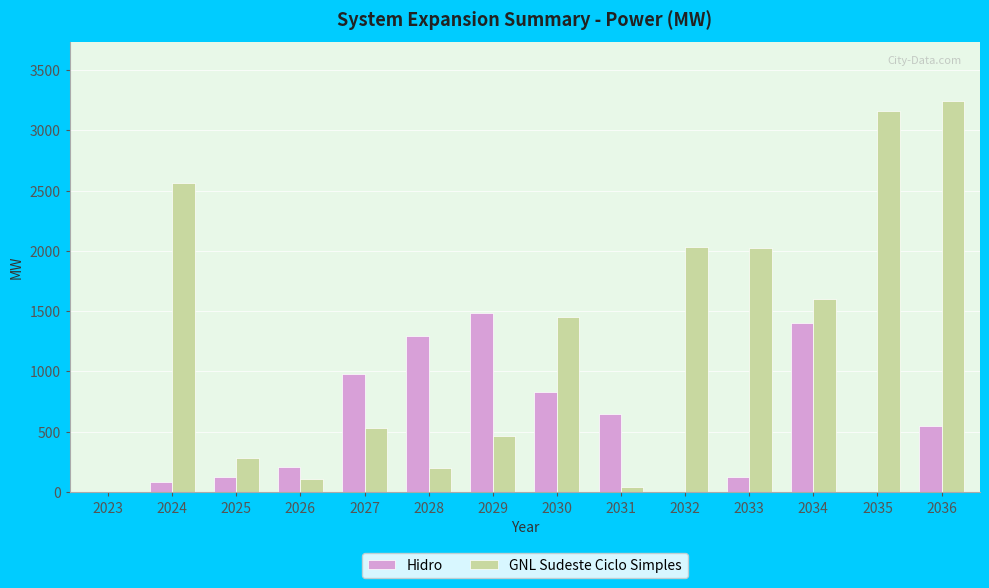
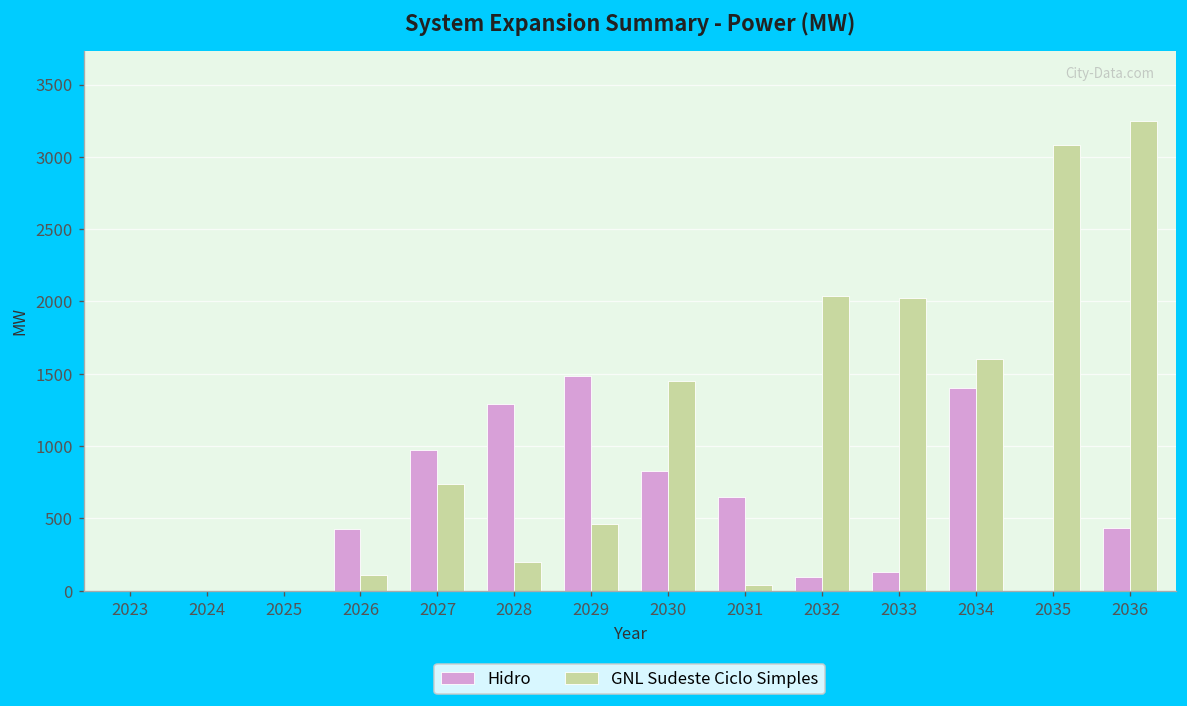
Hidro, 2024: 80 -> 0
GNL Sudeste Ciclo Simples, 2024: 2560 -> 0
Hidro, 2025: 120 -> 0
GNL Sudeste Ciclo Simples, 2025: 280 -> 0
Hidro, 2026: 210 -> 430
GNL Sudeste Ciclo Simples, 2027: 530 -> 740
Hidro, 2032: 0 -> 100
GNL Sudeste Ciclo Simples, 2035: 3160 -> 3080
Hidro, 2036: 550 -> 430
